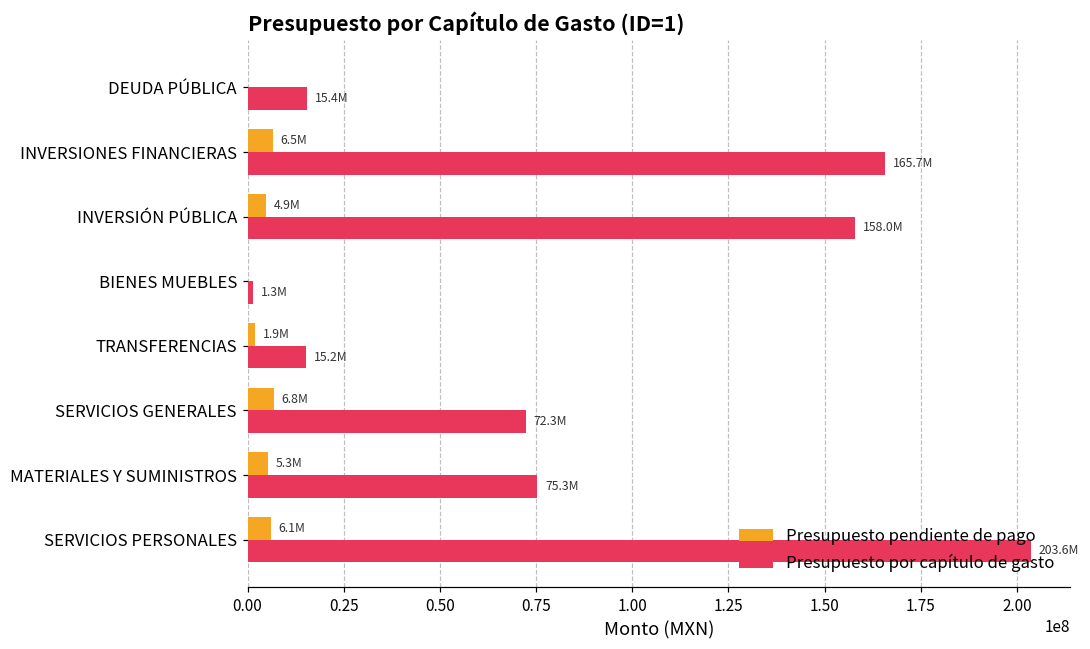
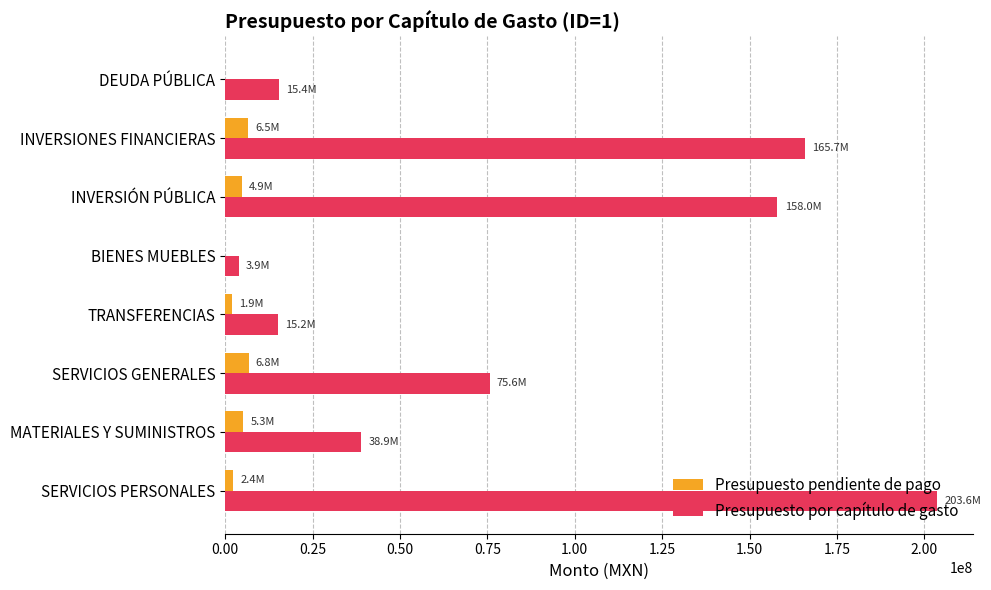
Presupuesto por capítulo de gasto, BIENES MUEBLES: 1.3M -> 3.9M
Presupuesto por capítulo de gasto, SERVICIOS GENERALES: 72.3M -> 75.6M
Presupuesto por capítulo de gasto, MATERIALES Y SUMINISTROS: 75.3M -> 38.9M
Presupuesto pendiente de pago, SERVICIOS PERSONALES: 6.1M -> 2.4M
